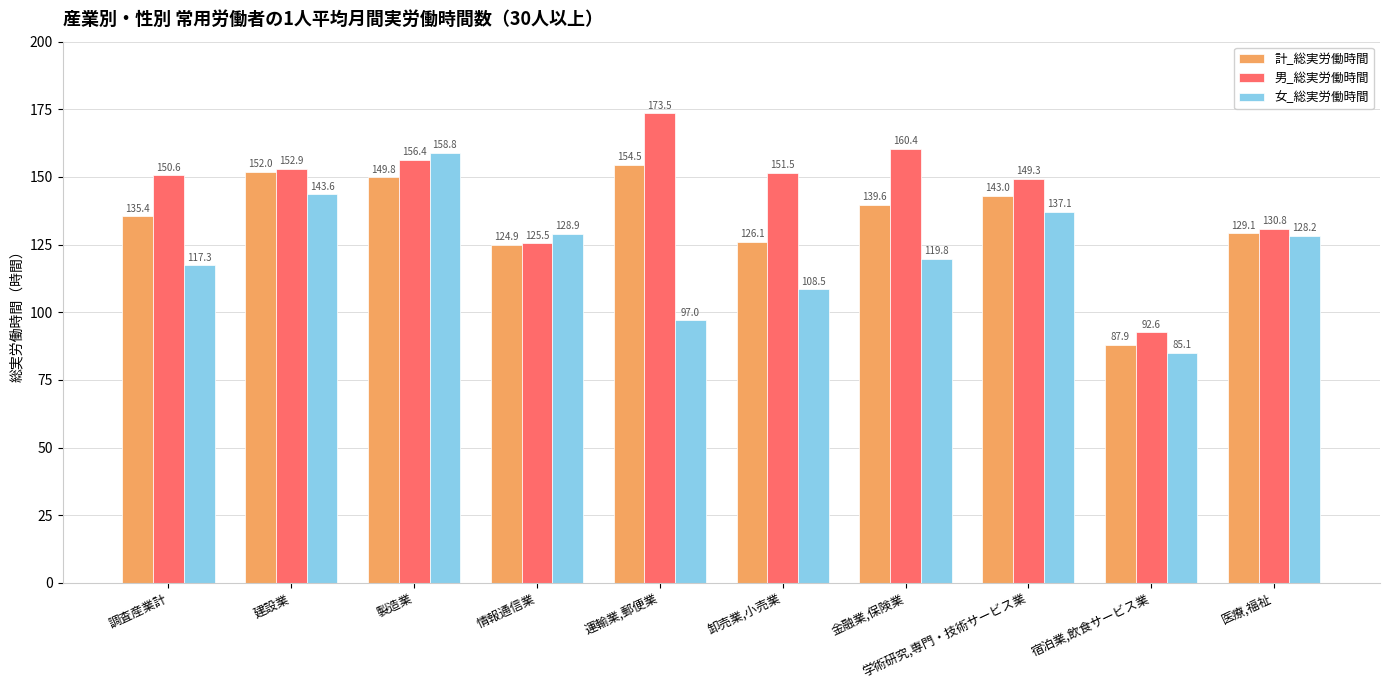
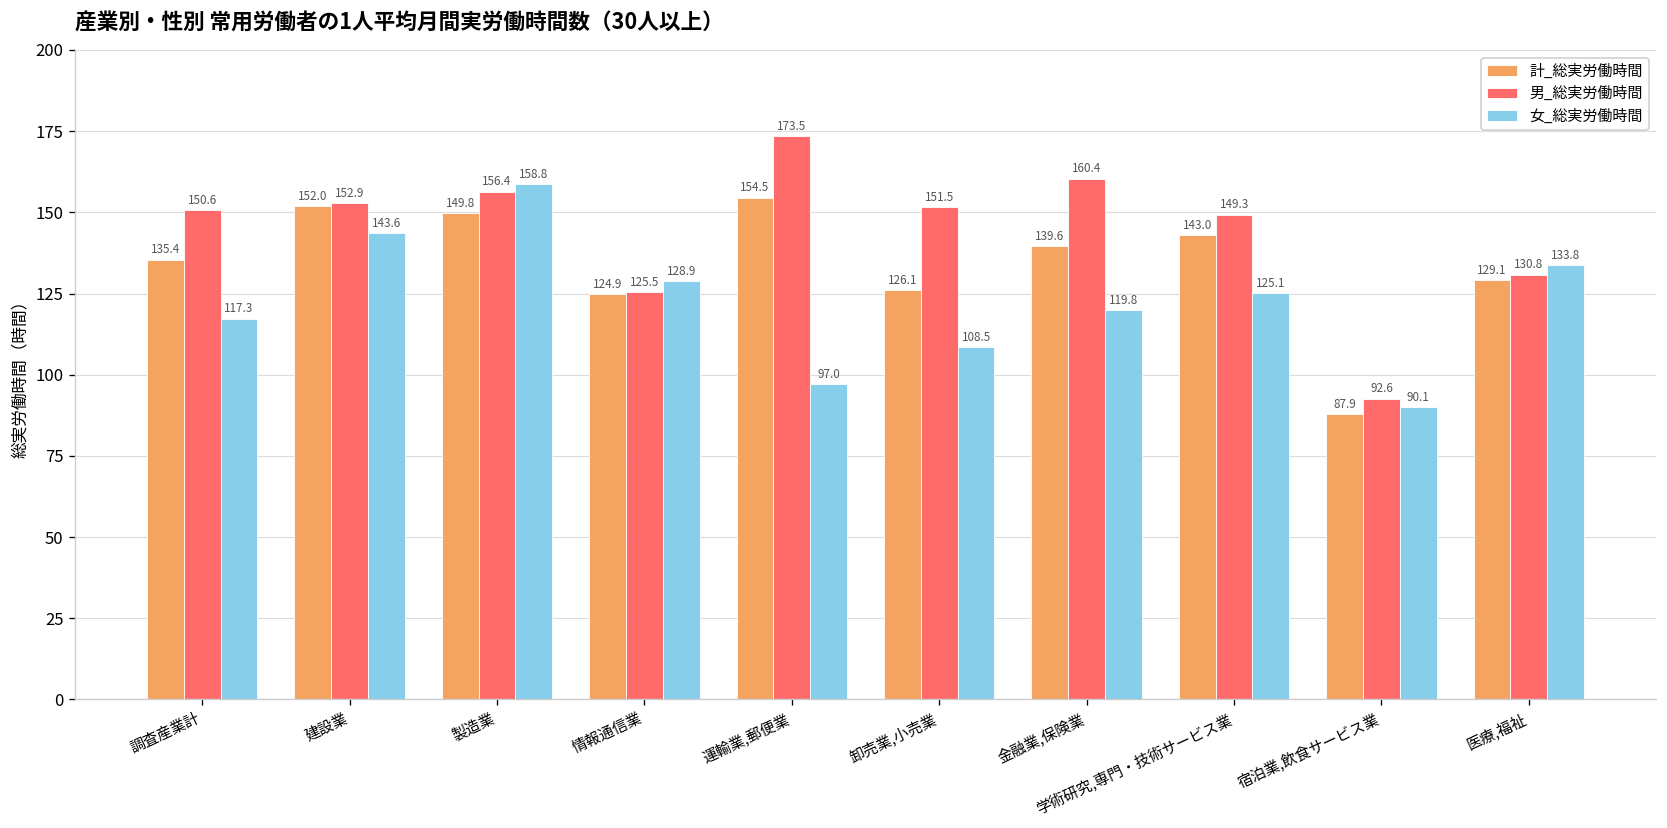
女_総実労働時間, 学術研究,専門・技術サービス業: 137.1 -> 125.1
女_総実労働時間, 宿泊業,飲食サービス業: 85.1 -> 90.1
女_総実労働時間, 医療,福祉: 128.2 -> 133.8
